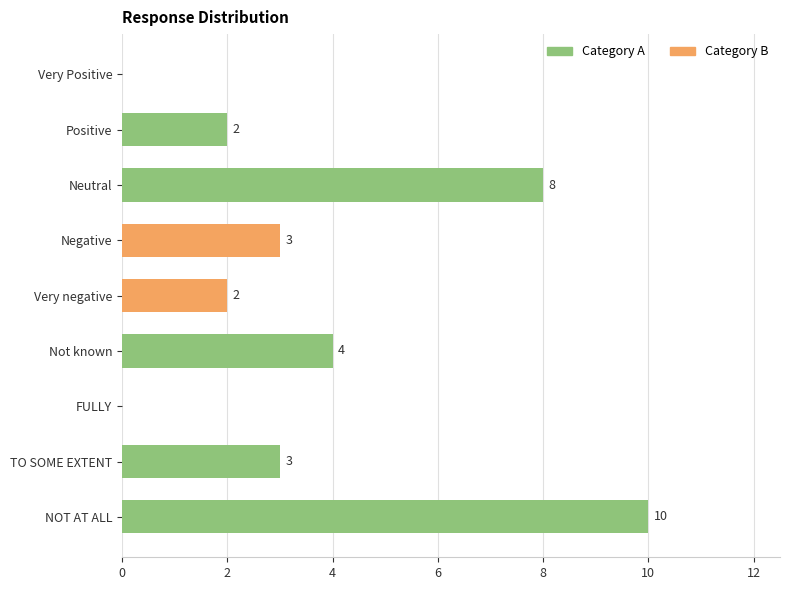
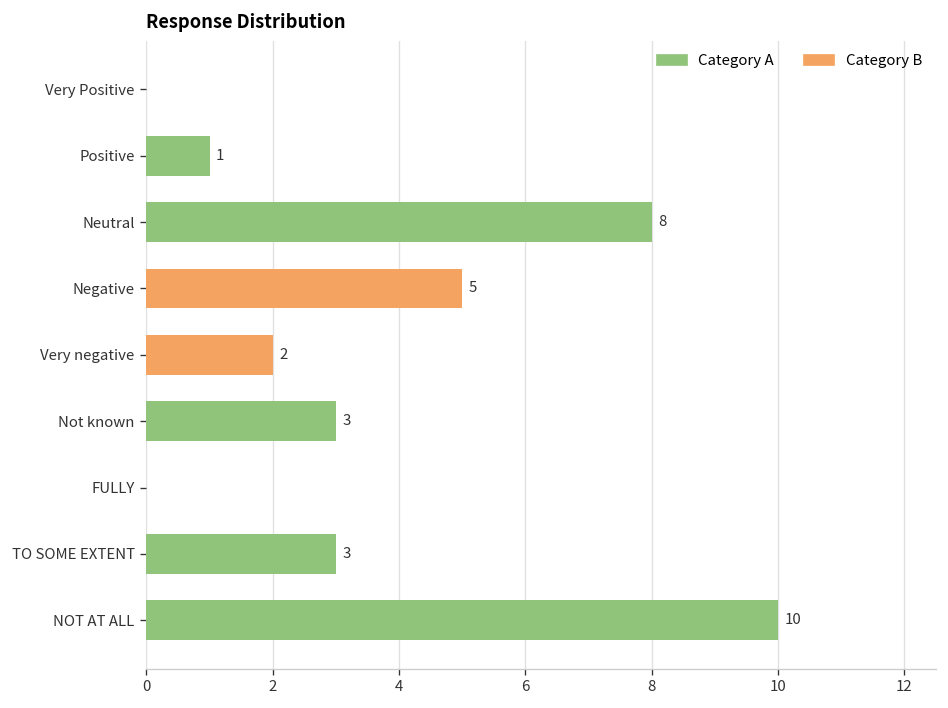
Positive: 2 -> 1
Negative: 3 -> 5
Not known: 4 -> 3
